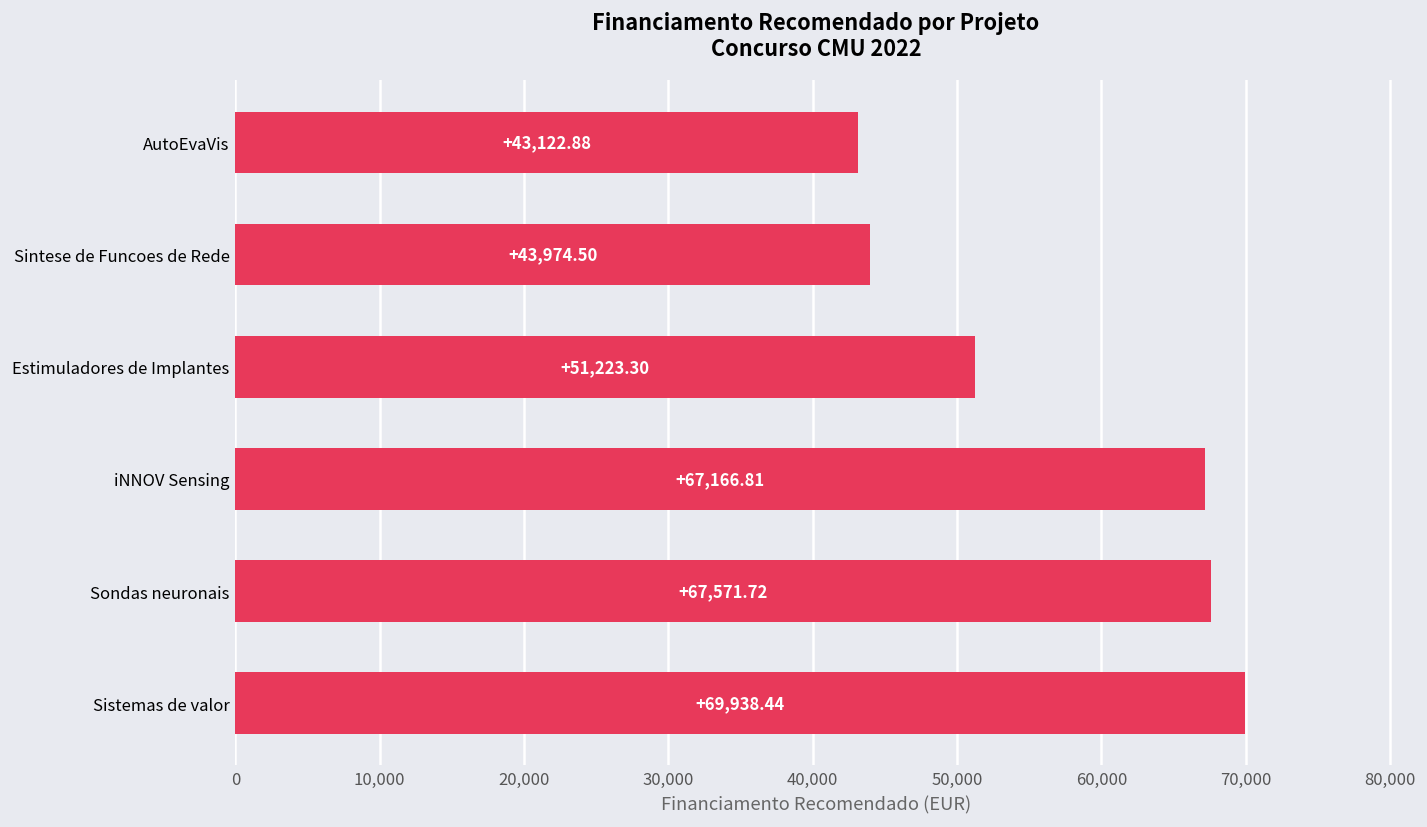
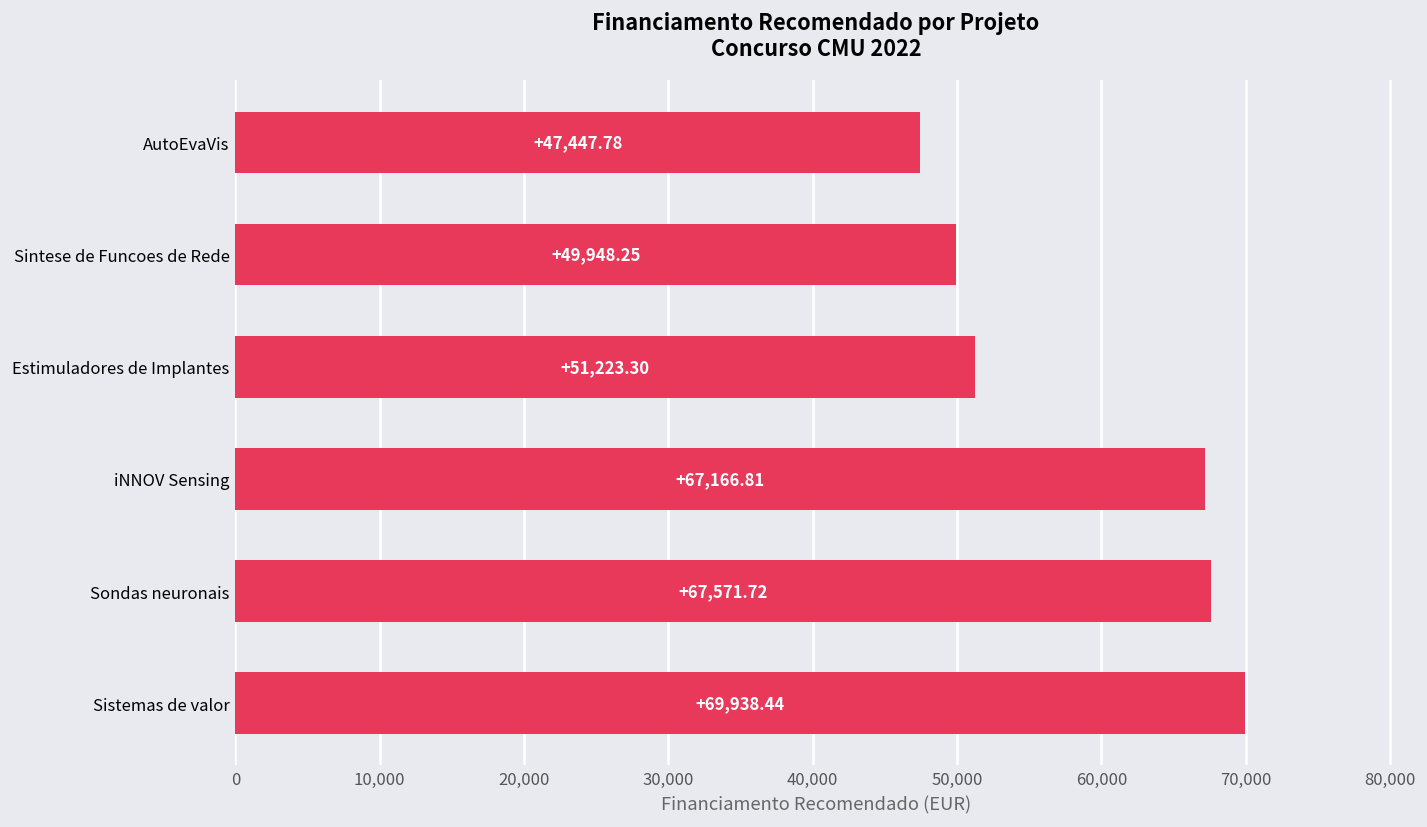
AutoEvaVis: +43,122.88 -> +47,447.78
Sintese de Funcoes de Rede: +43,974.50 -> +49,948.25
